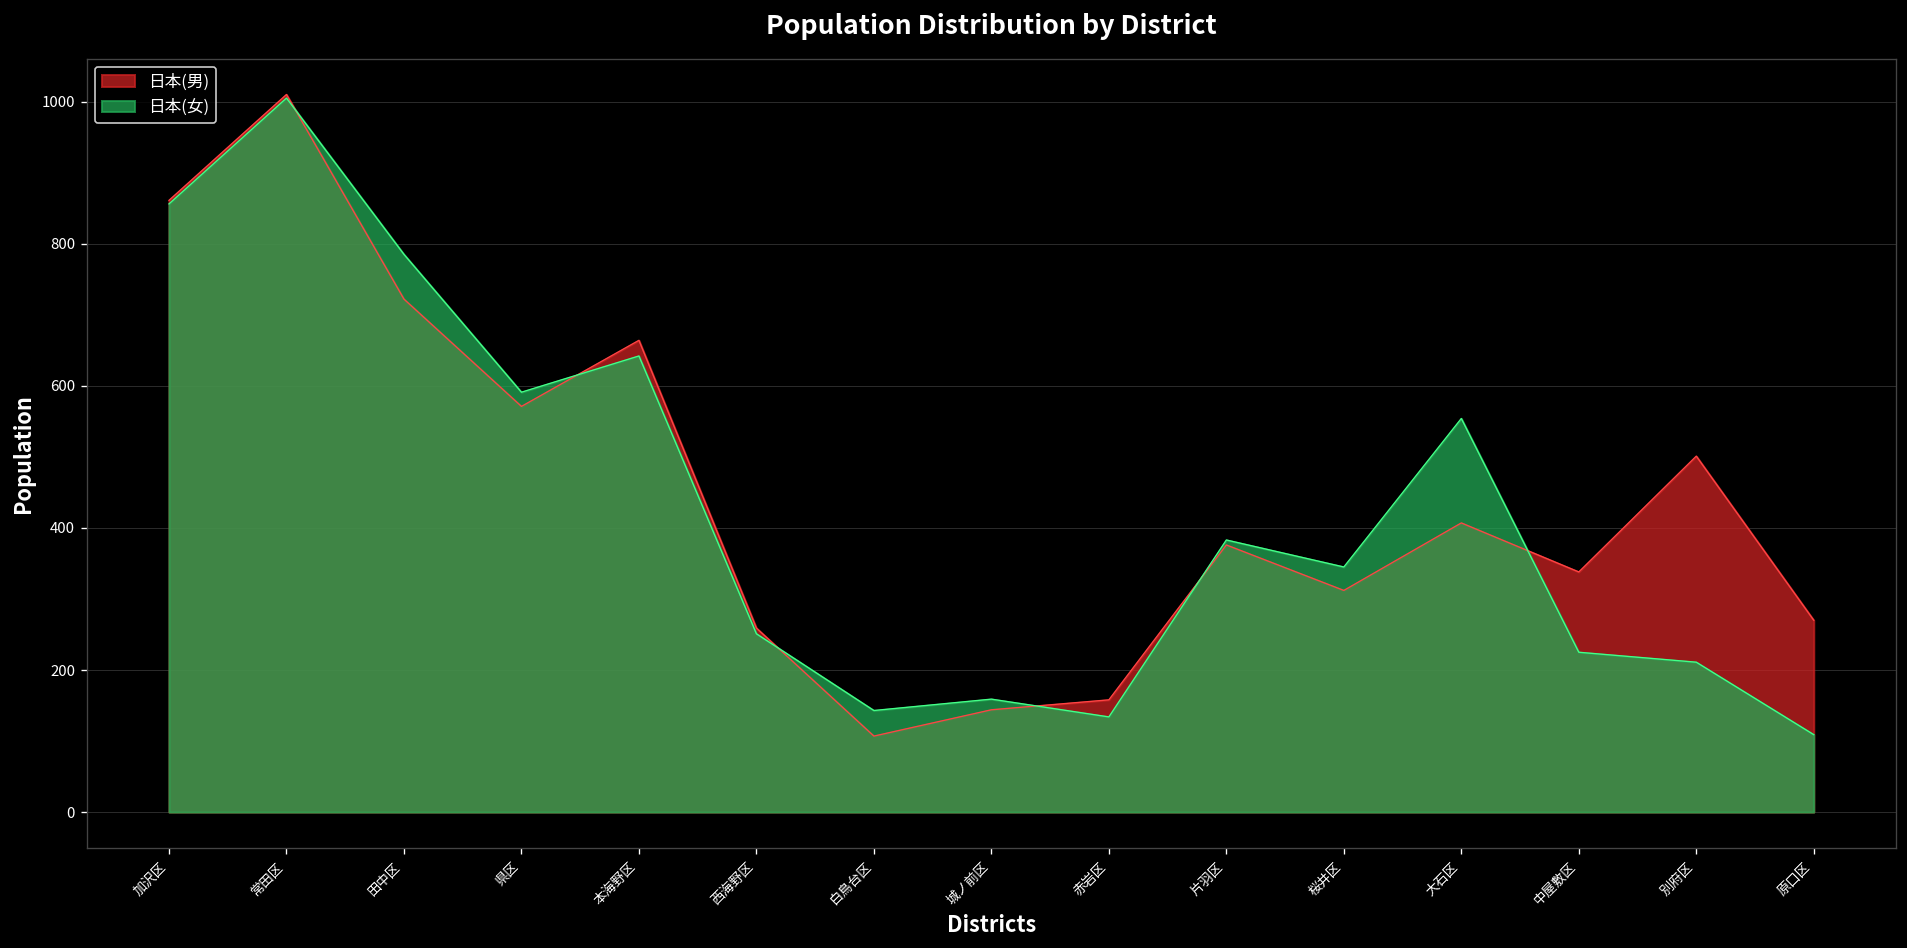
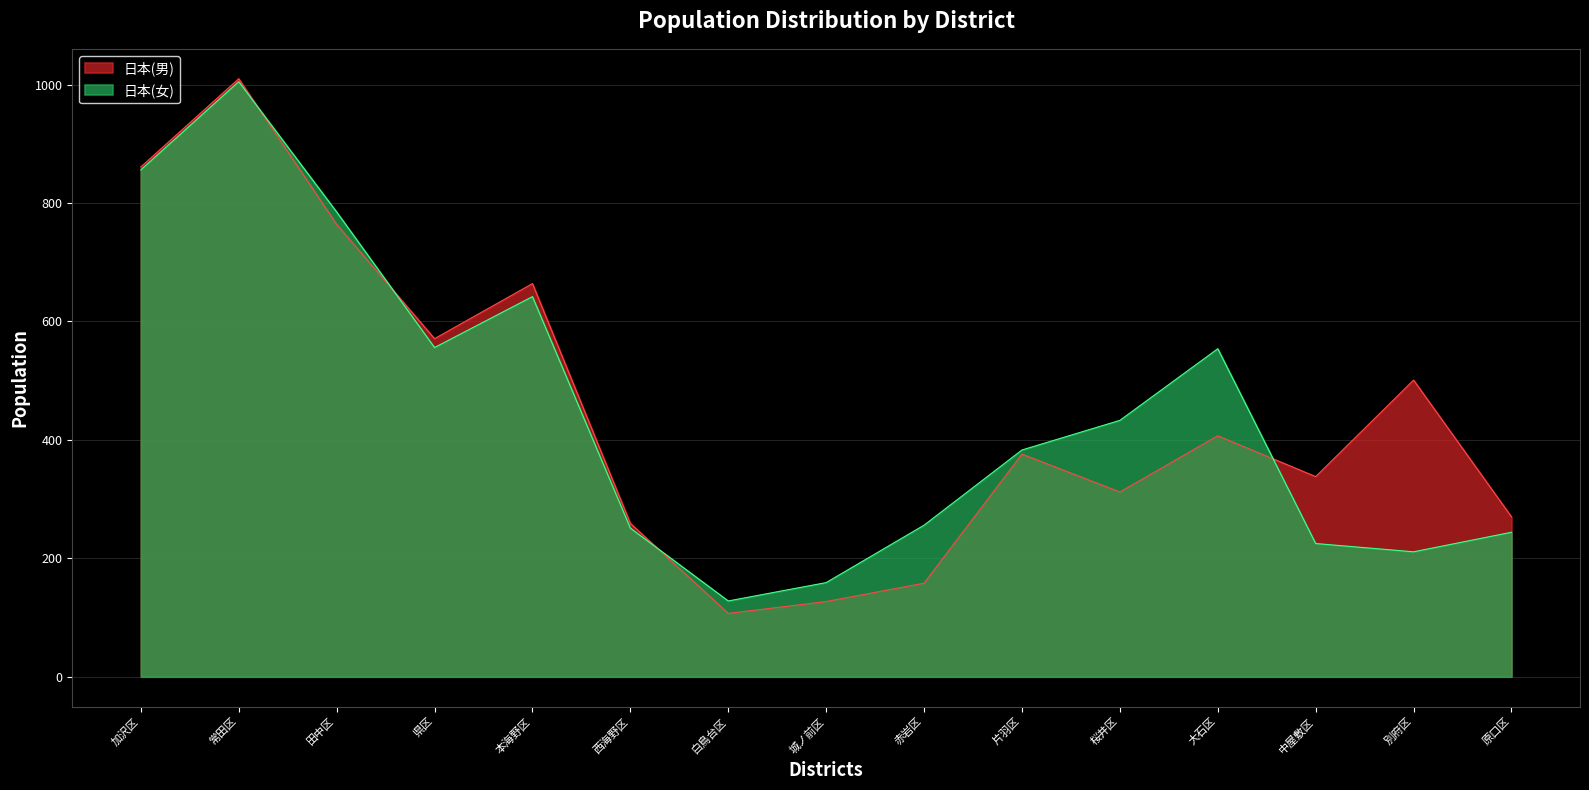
日本(男), 田中区: 720 -> 760
日本(女), 県区: 590 -> 560
日本(女), 白鳥台区: 140 -> 130
日本(男), 城ノ前区: 140 -> 130
日本(女), 赤岩区: 130 -> 260
日本(女), 桜井区: 350 -> 430
日本(女), 原口区: 110 -> 240
